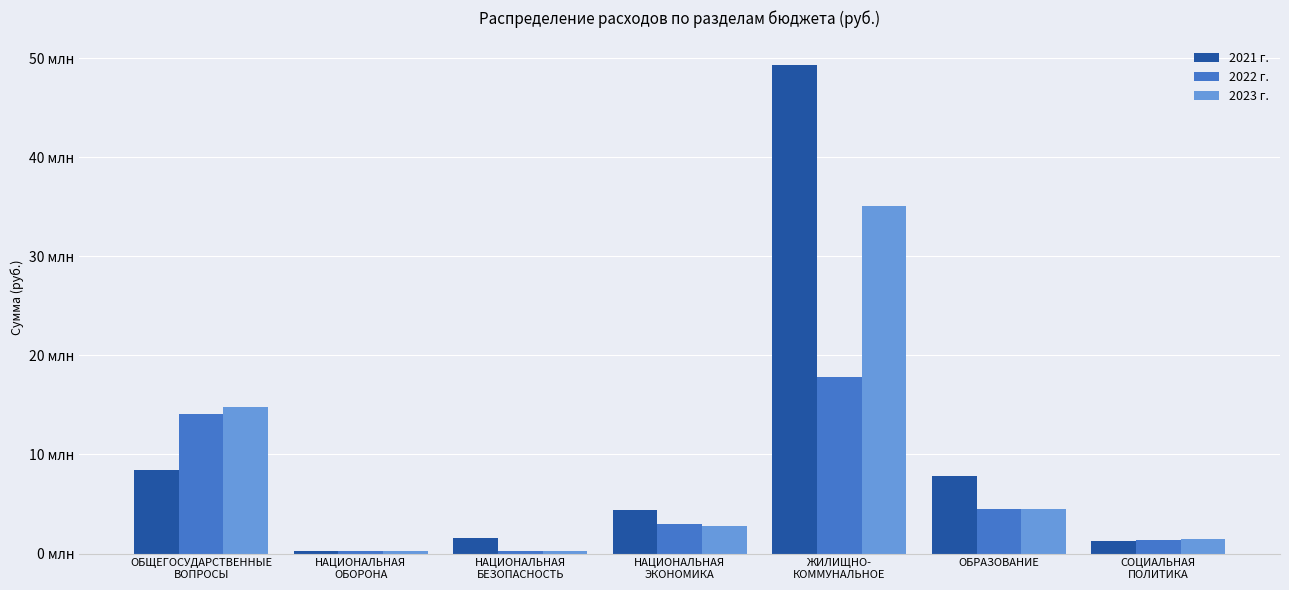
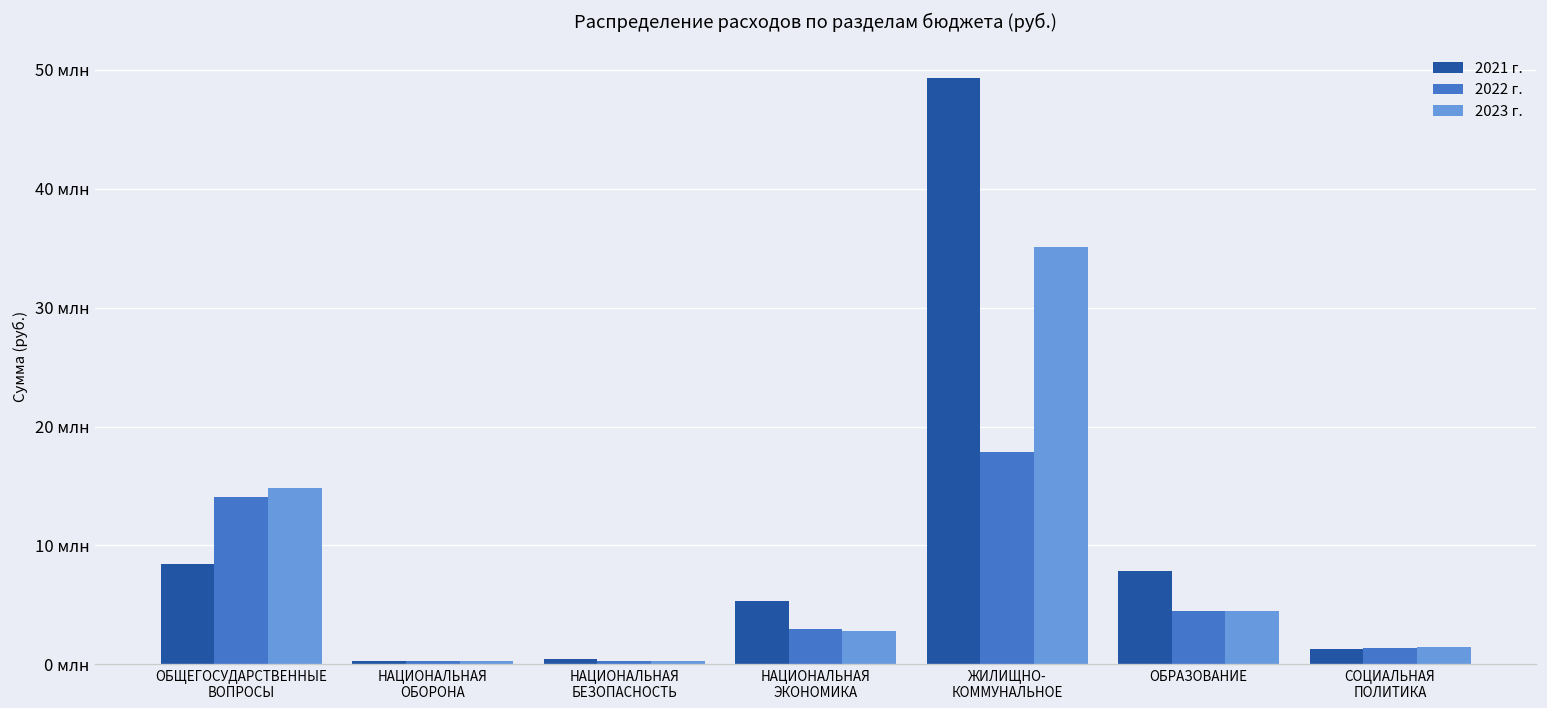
2021 г., НАЦИОНАЛЬНАЯ БЕЗОПАСНОСТЬ: 2 млн -> 0 млн
2021 г., НАЦИОНАЛЬНАЯ ЭКОНОМИКА: 4 млн -> 5 млн
